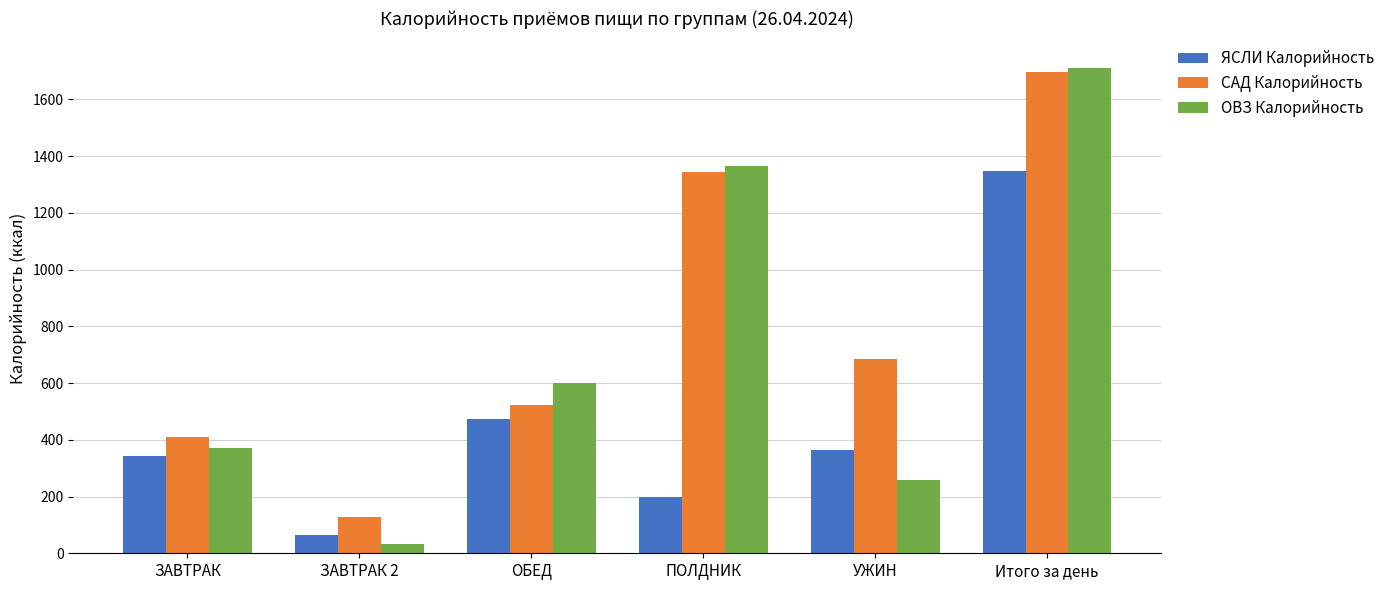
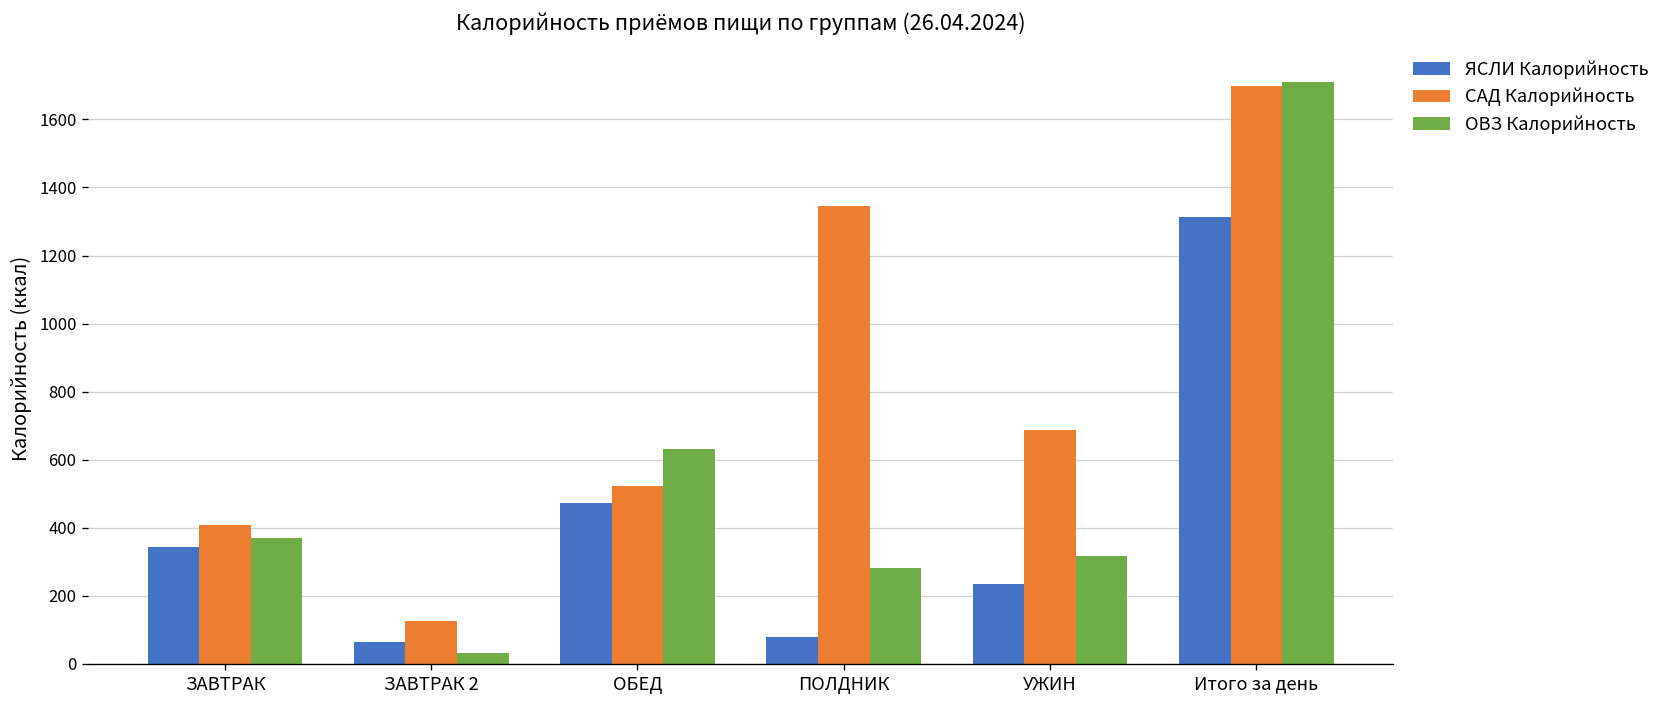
ОВЗ Калорийность, ОБЕД: 600 -> 630
ЯСЛИ Калорийность, ПОЛДНИК: 200 -> 80
ОВЗ Калорийность, ПОЛДНИК: 1370 -> 280
ЯСЛИ Калорийность, УЖИН: 370 -> 230
ОВЗ Калорийность, УЖИН: 260 -> 320
ЯСЛИ Калорийность, Итого за день: 1350 -> 1310
